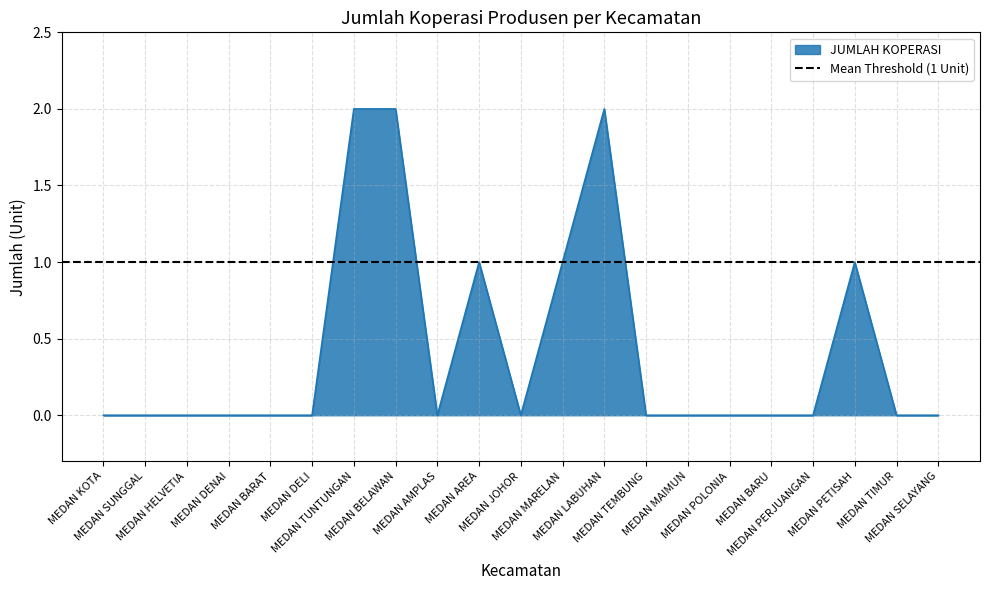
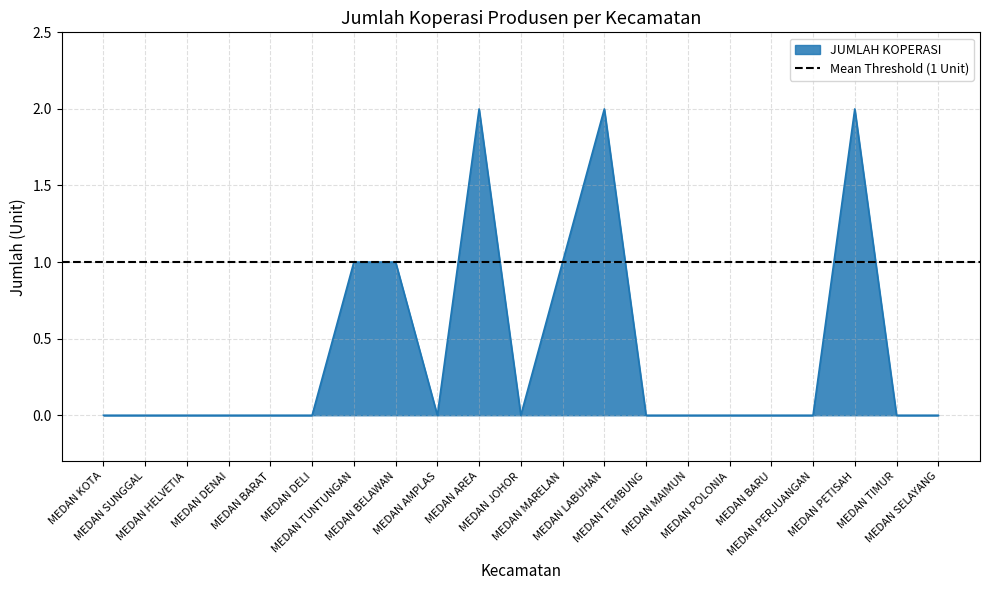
MEDAN TUNTUNGAN: 2 -> 1
MEDAN BELAWAN: 2 -> 1
MEDAN AREA: 1 -> 2
MEDAN PETISAH: 1 -> 2
